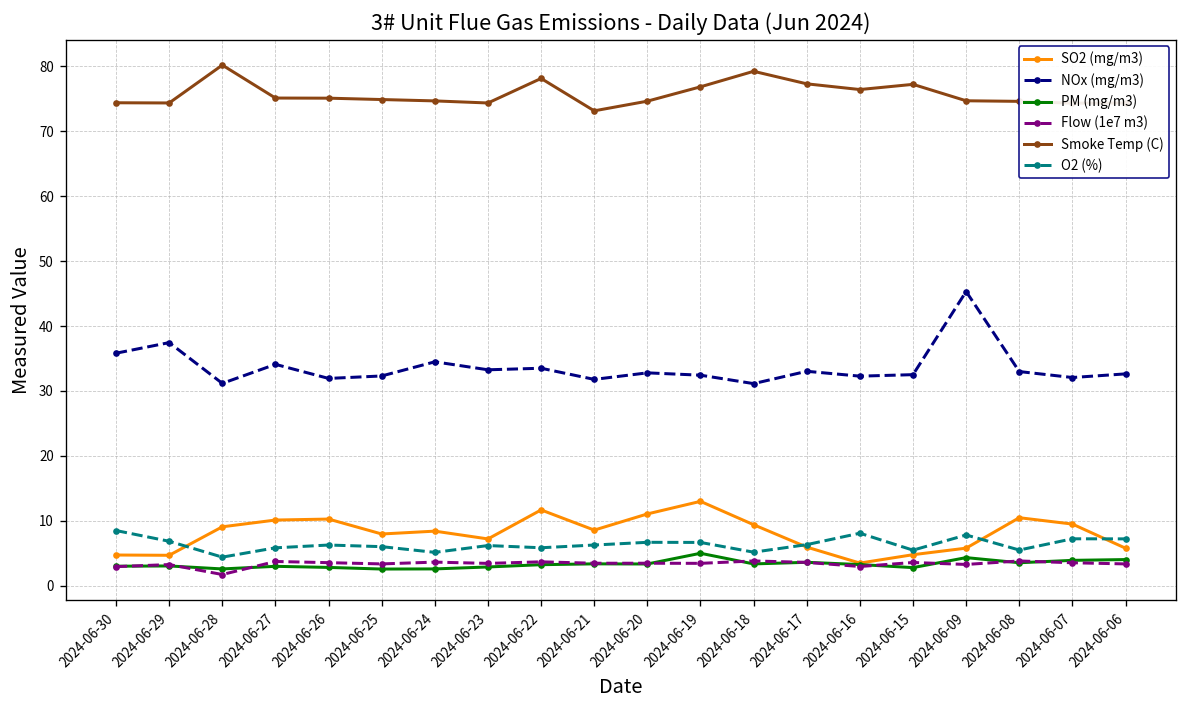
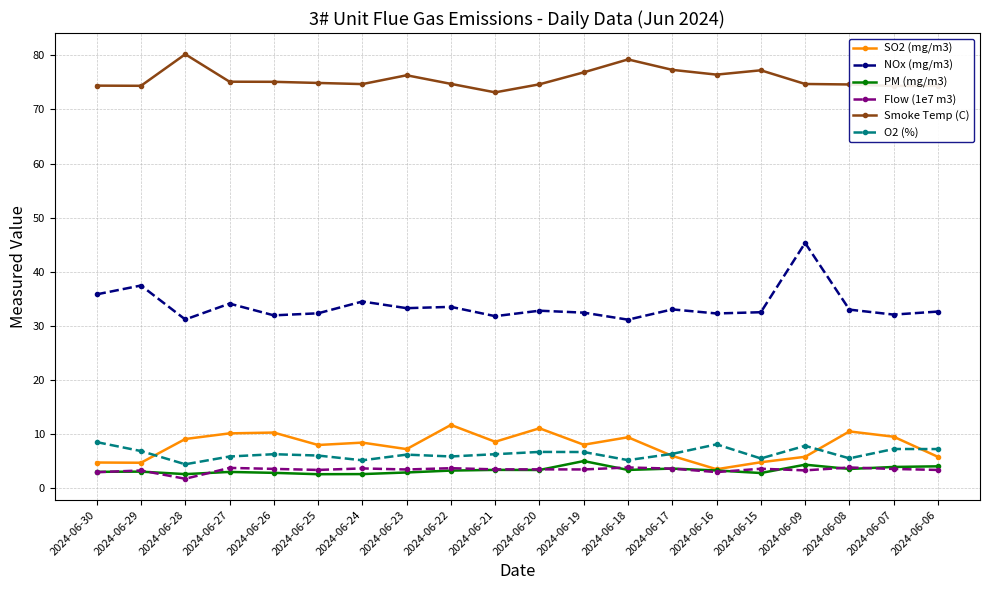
Smoke Temp (C), 2024-06-23: 74 -> 76
Smoke Temp (C), 2024-06-22: 78 -> 75
SO2 (mg/m3), 2024-06-19: 13 -> 8
